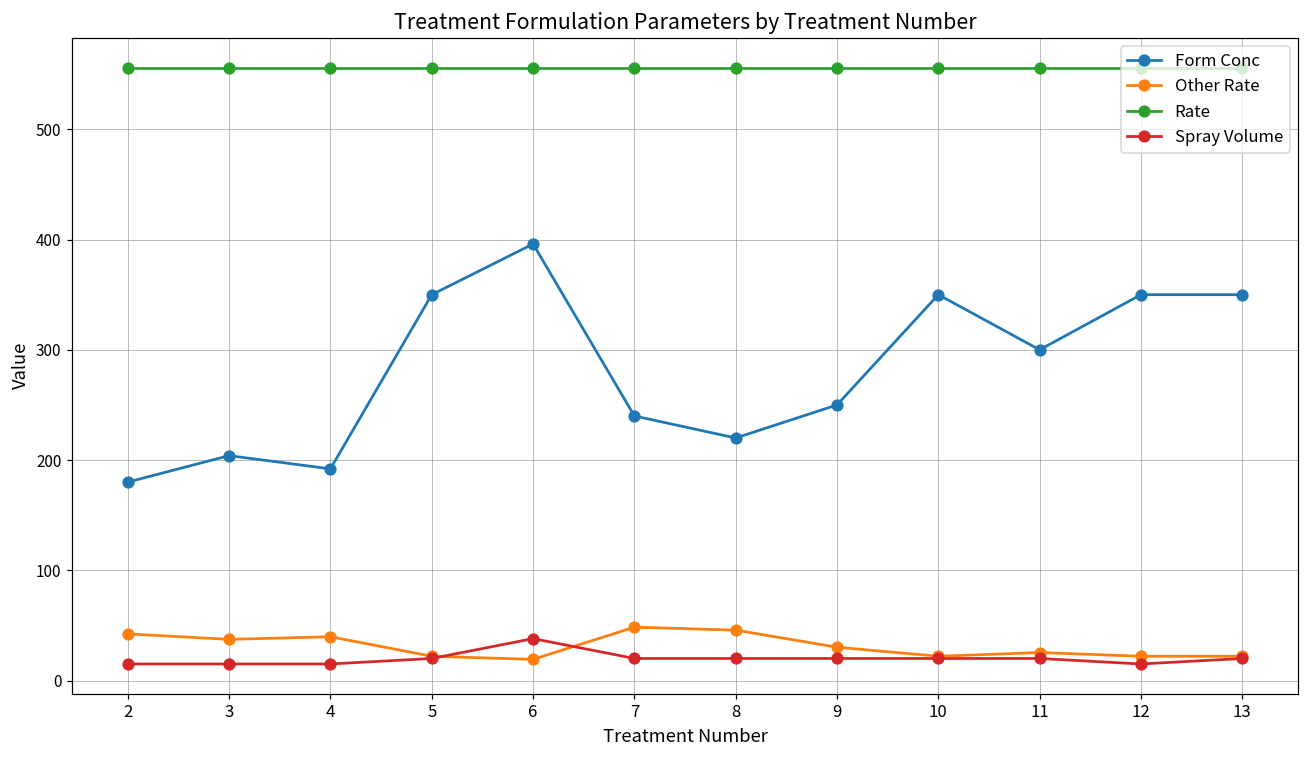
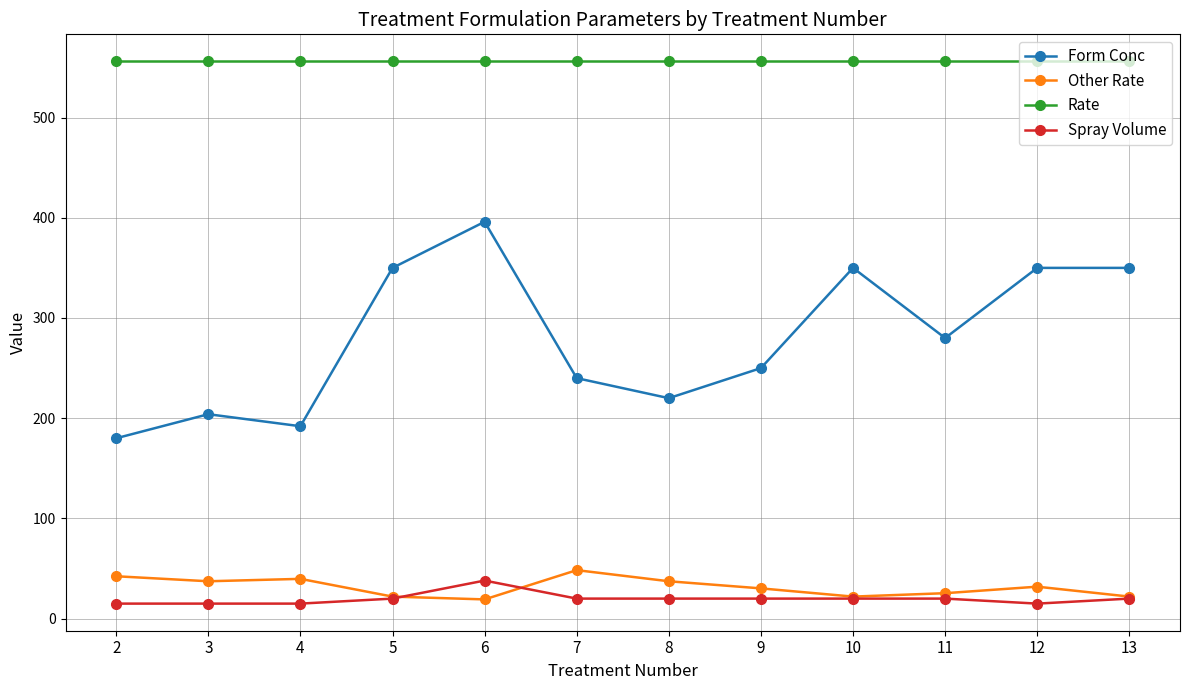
Other Rate, 8: 46 -> 37
Form Conc, 11: 300 -> 280
Other Rate, 12: 22 -> 32
